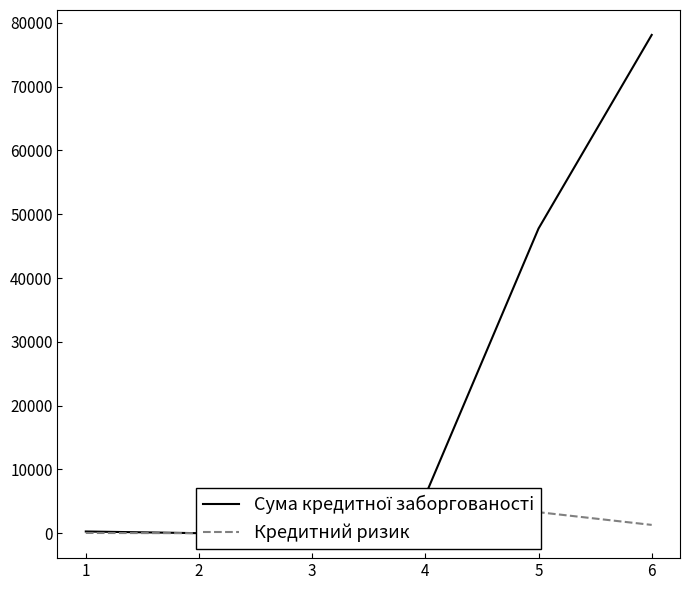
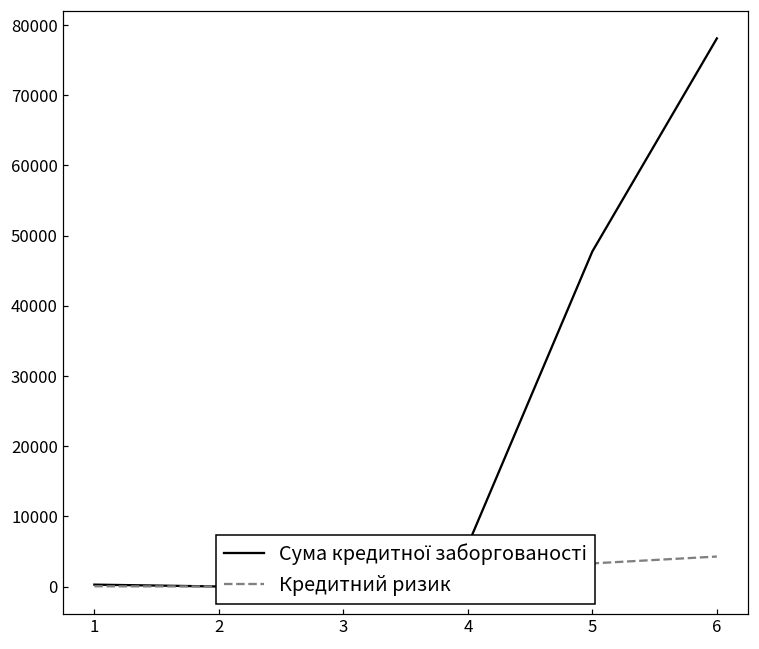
Кредитний ризик, 6: 1000 -> 4000
